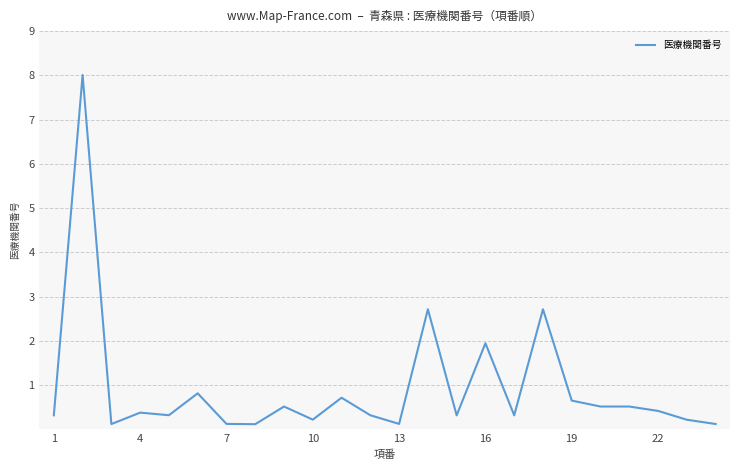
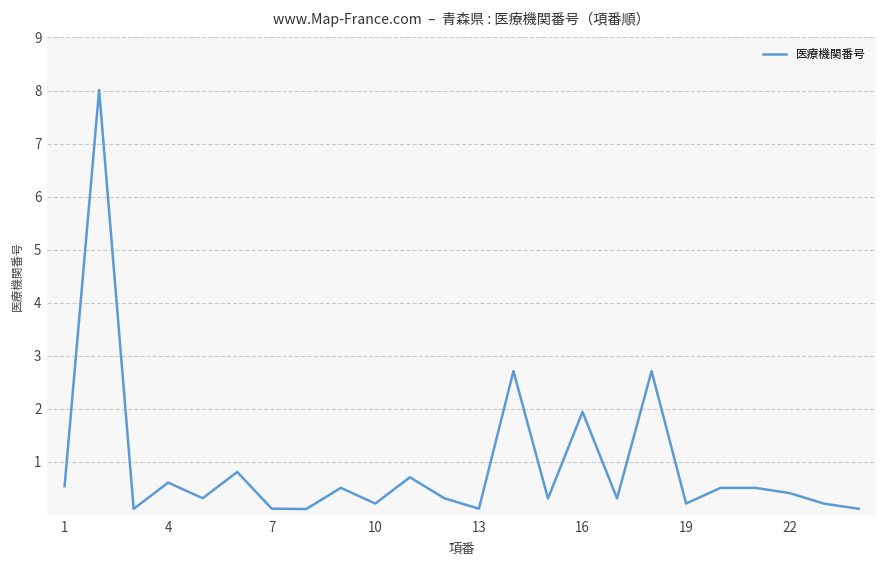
1: 0.3 -> 0.5
4: 0.4 -> 0.6
19: 0.6 -> 0.2
